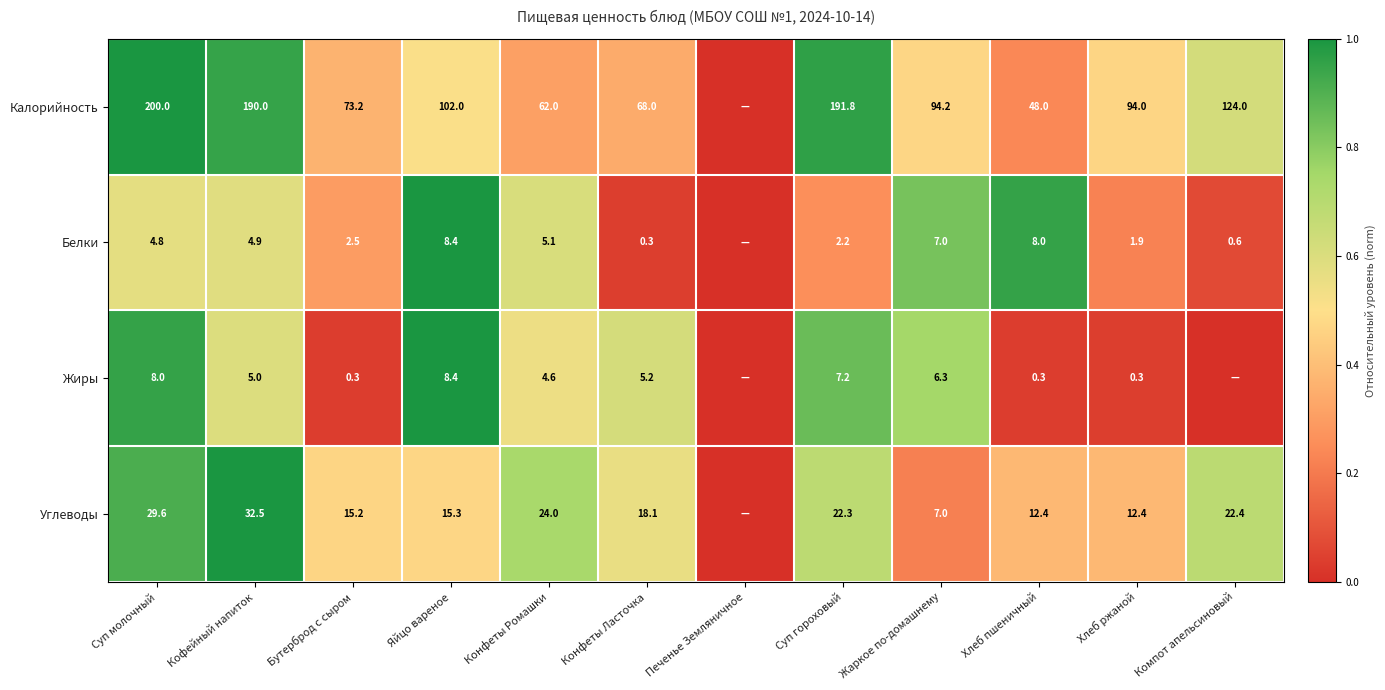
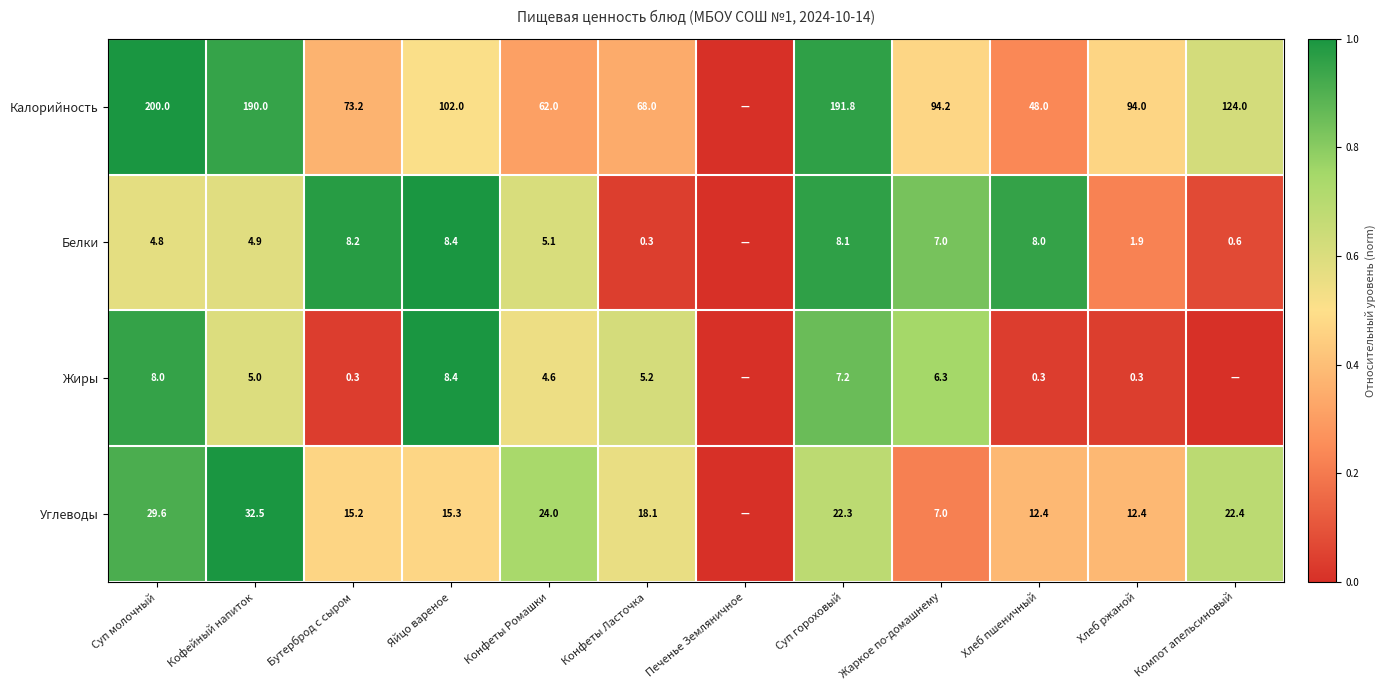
Белки, Бутерброд с сыром: 2.5 -> 8.2
Белки, Суп гороховый: 2.2 -> 8.1
